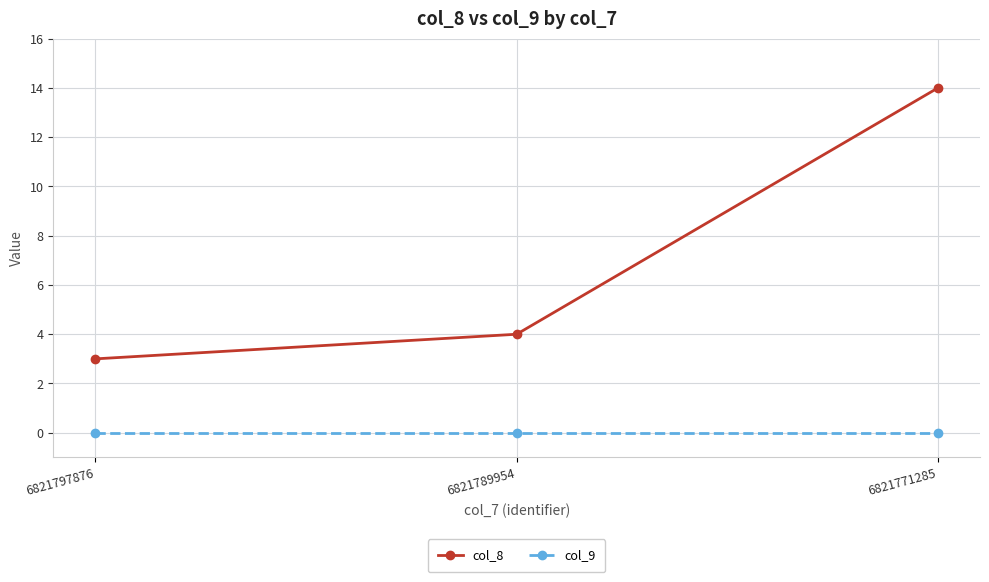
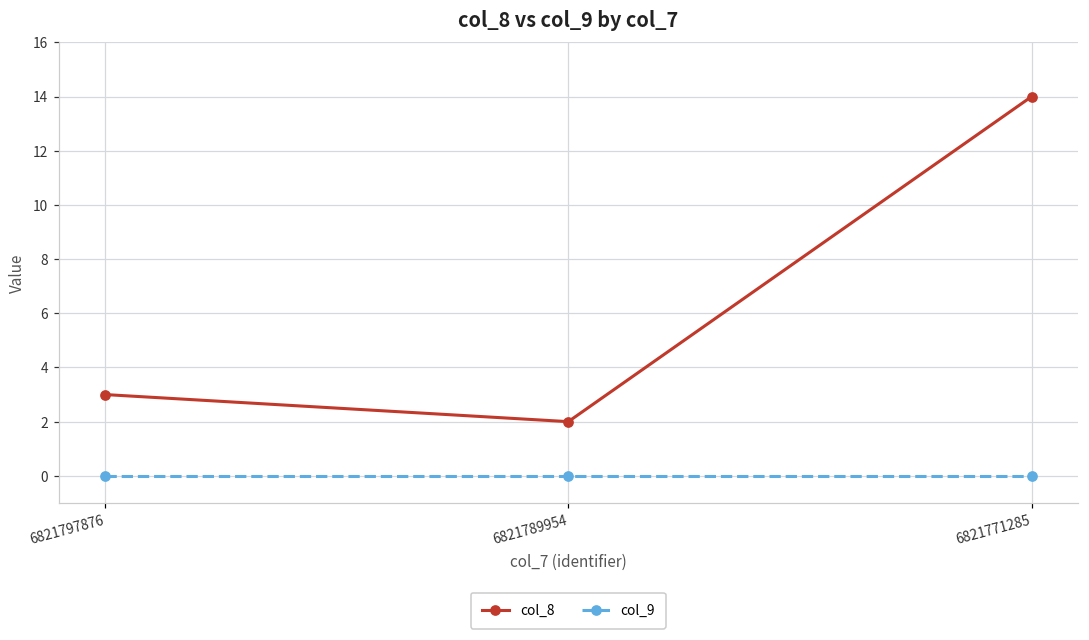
col_8, 6821789954: 4 -> 2
